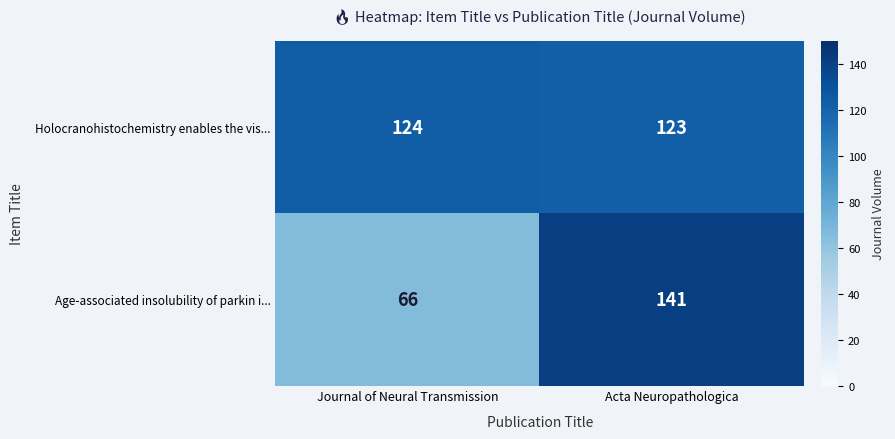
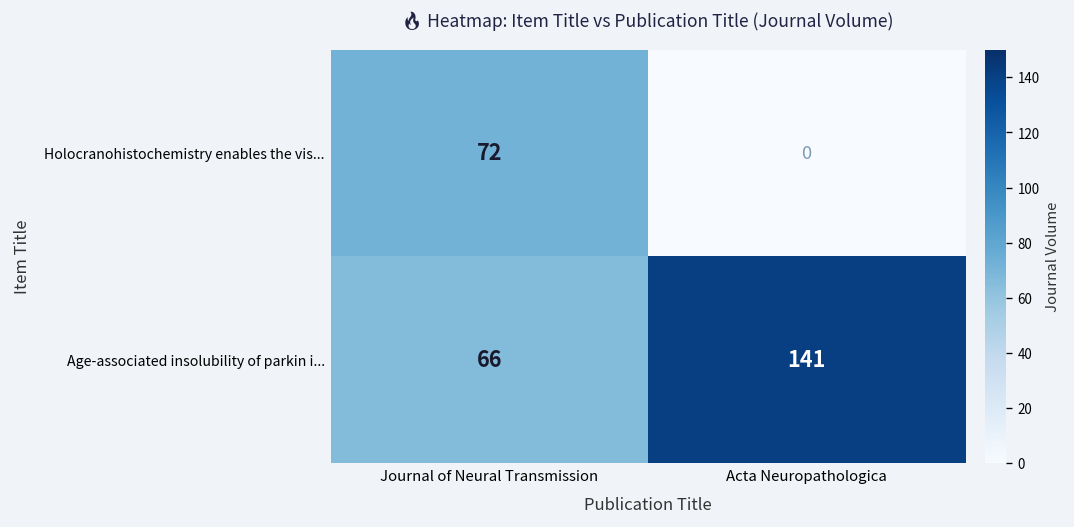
Holocranohistochemistry enables the vis..., Journal of Neural Transmission: 124 -> 72
Holocranohistochemistry enables the vis..., Acta Neuropathologica: 123 -> 0
